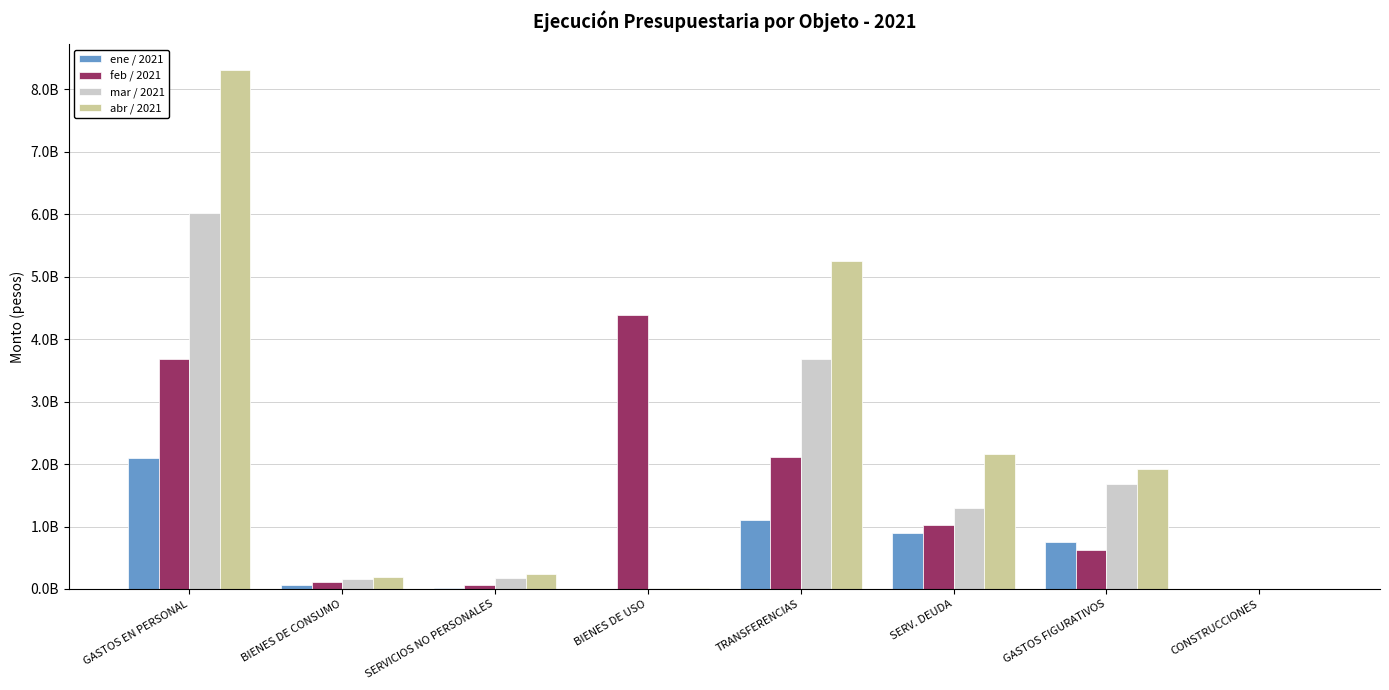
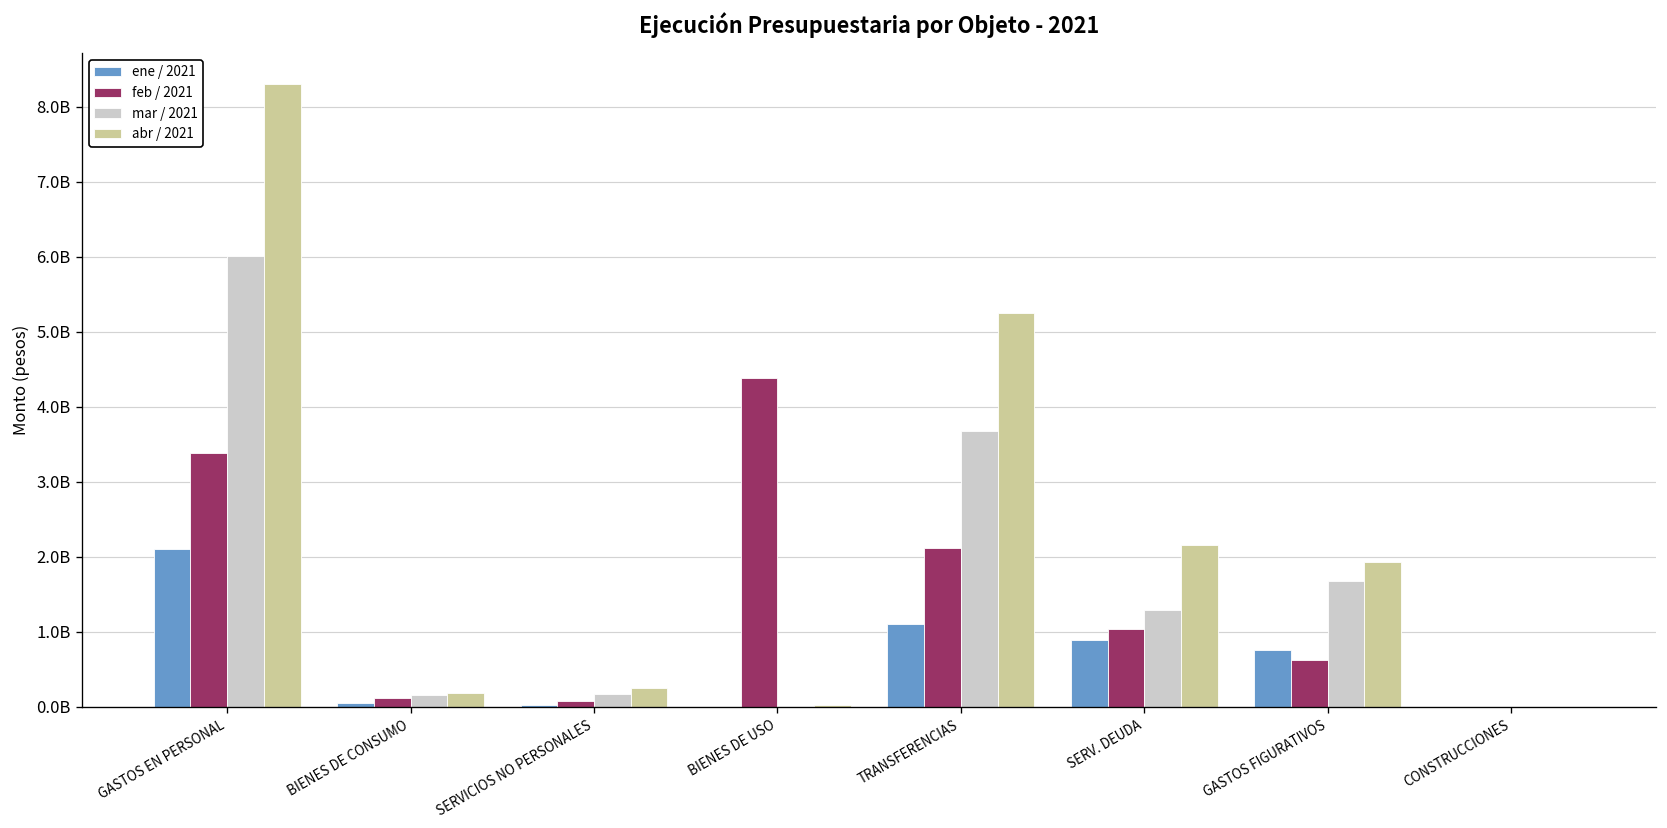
feb / 2021, GASTOS EN PERSONAL: 3700000000 -> 3400000000
